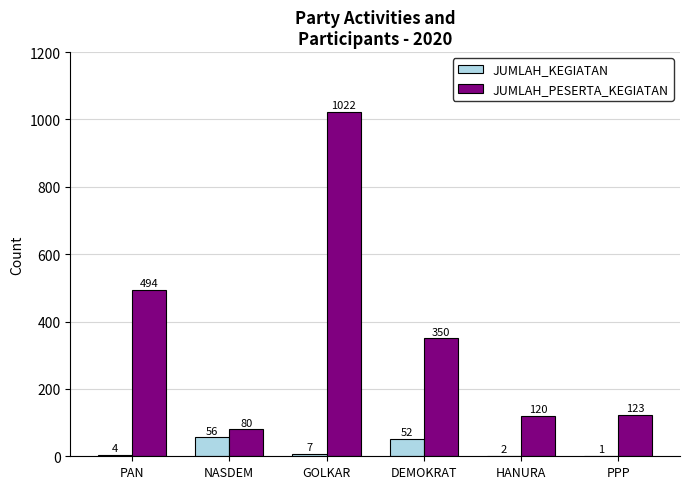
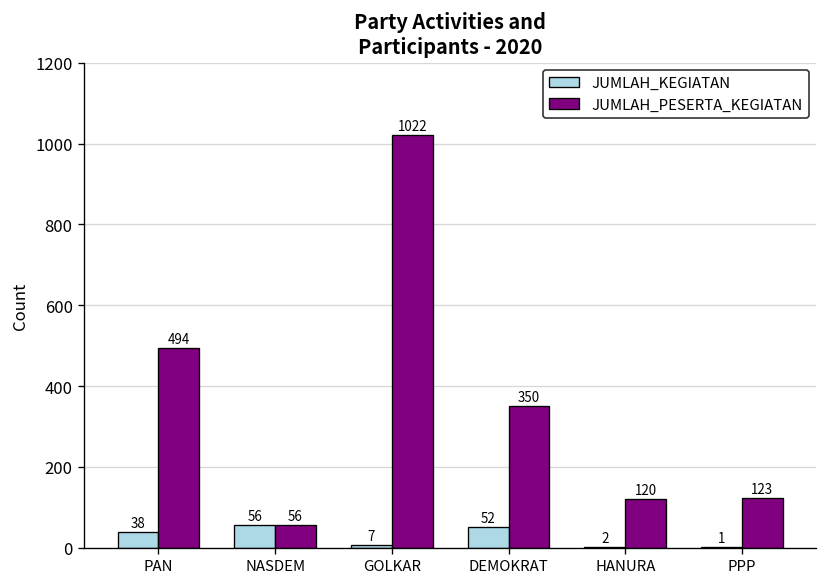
JUMLAH_KEGIATAN, PAN: 4 -> 38
JUMLAH_PESERTA_KEGIATAN, NASDEM: 80 -> 56
